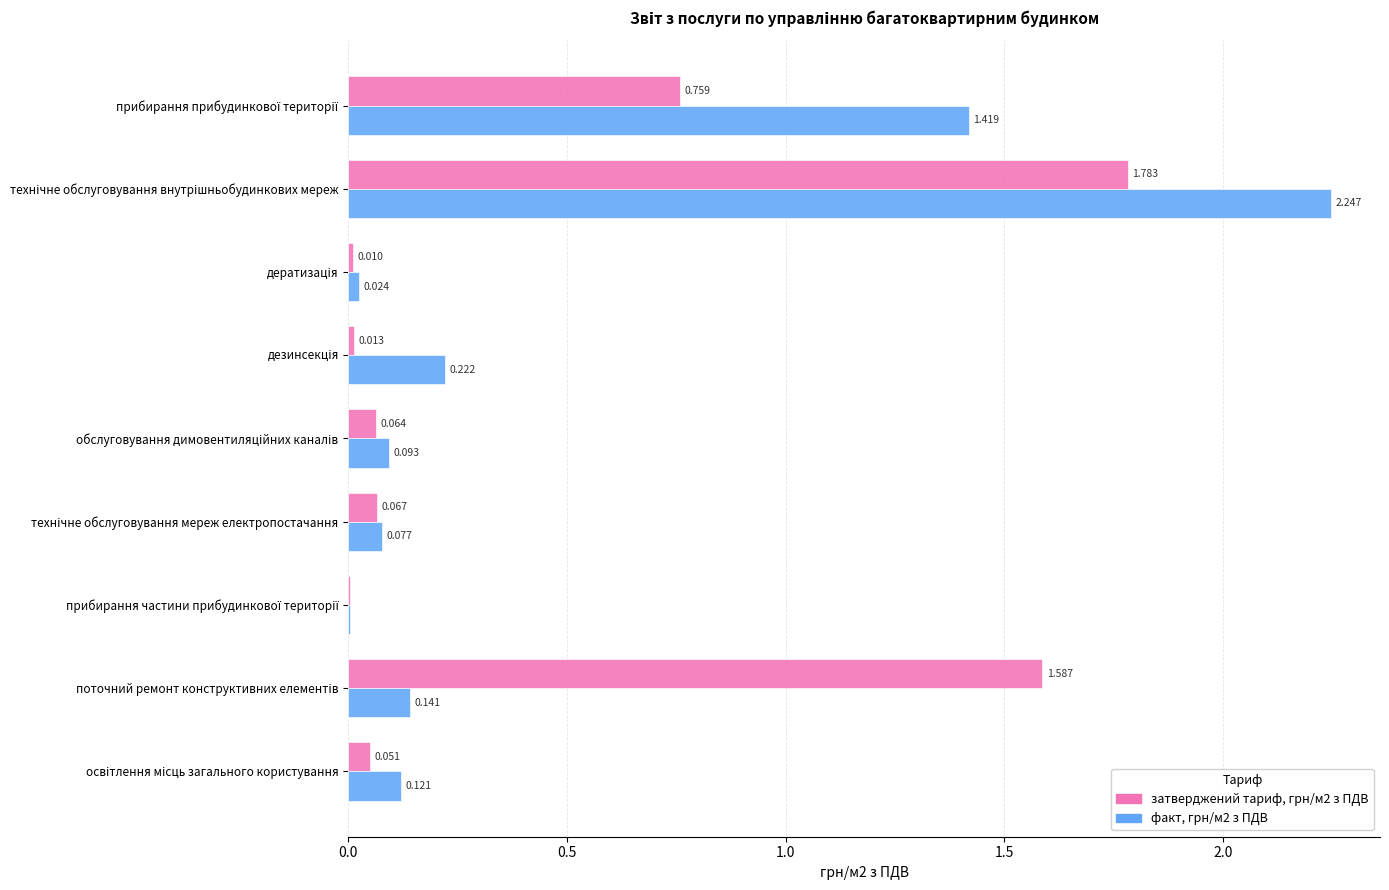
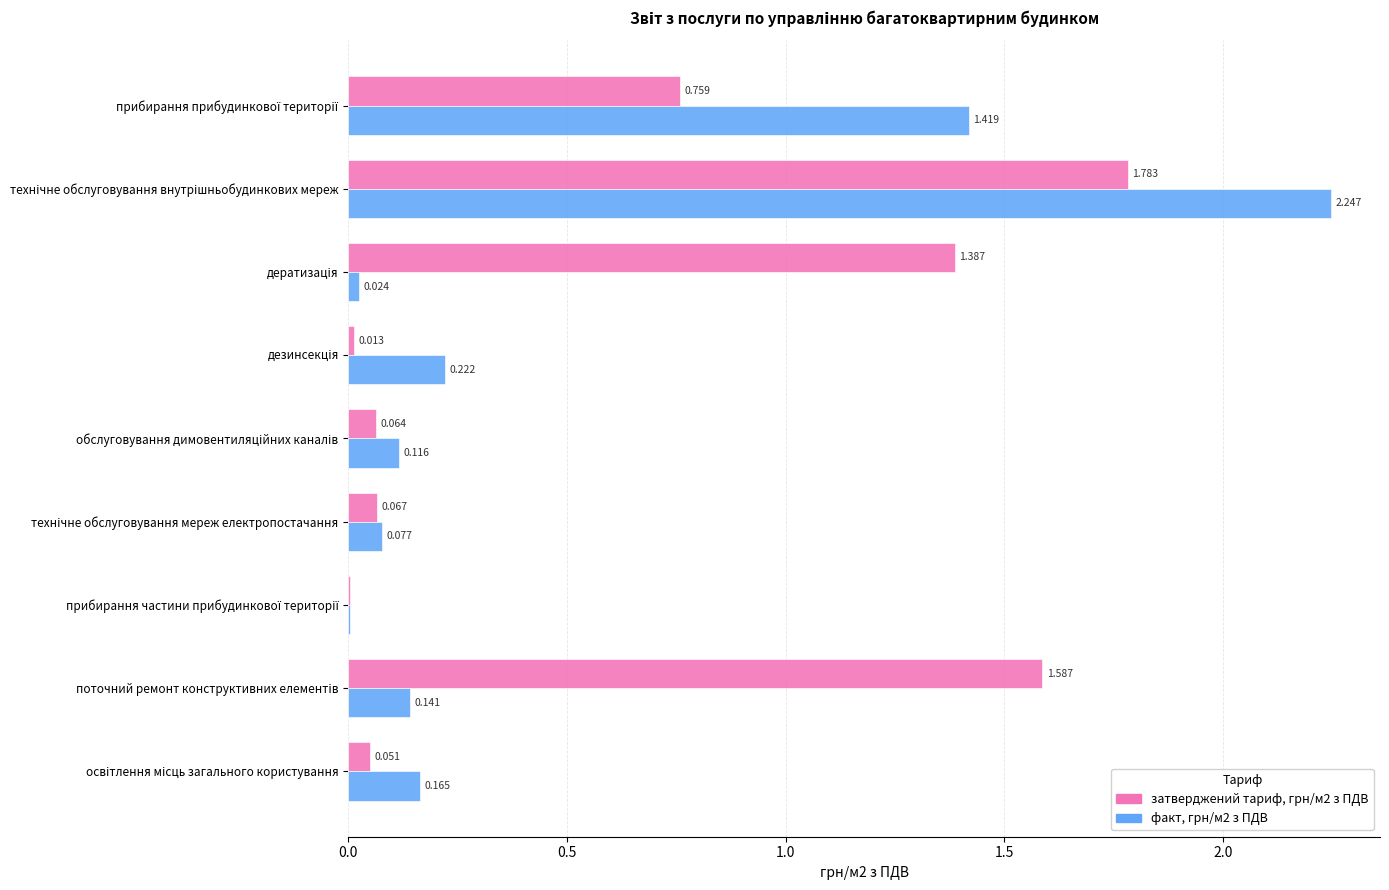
затверджений тариф, грн/м2 з ПДВ, дератизація: 0.010 -> 1.387
факт, грн/м2 з ПДВ, обслуговування димовентиляційних каналів: 0.093 -> 0.116
факт, грн/м2 з ПДВ, освітлення місць загального користування: 0.121 -> 0.165
